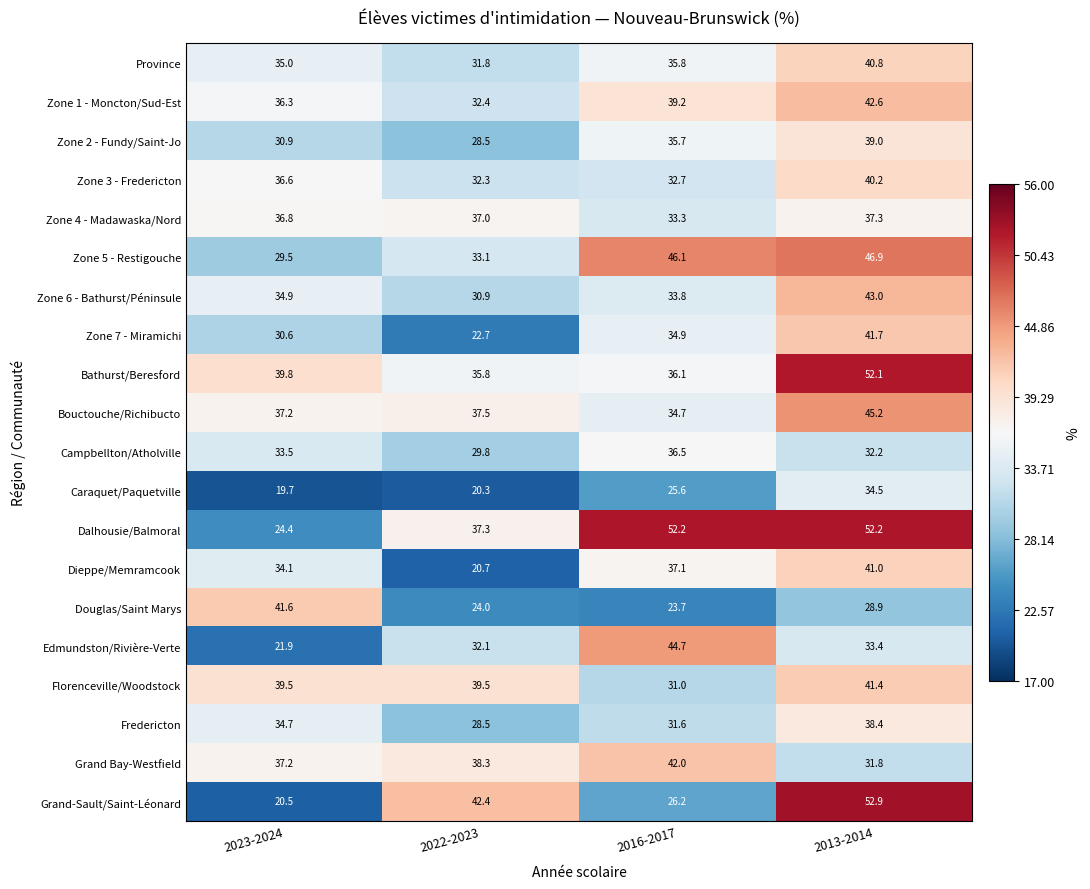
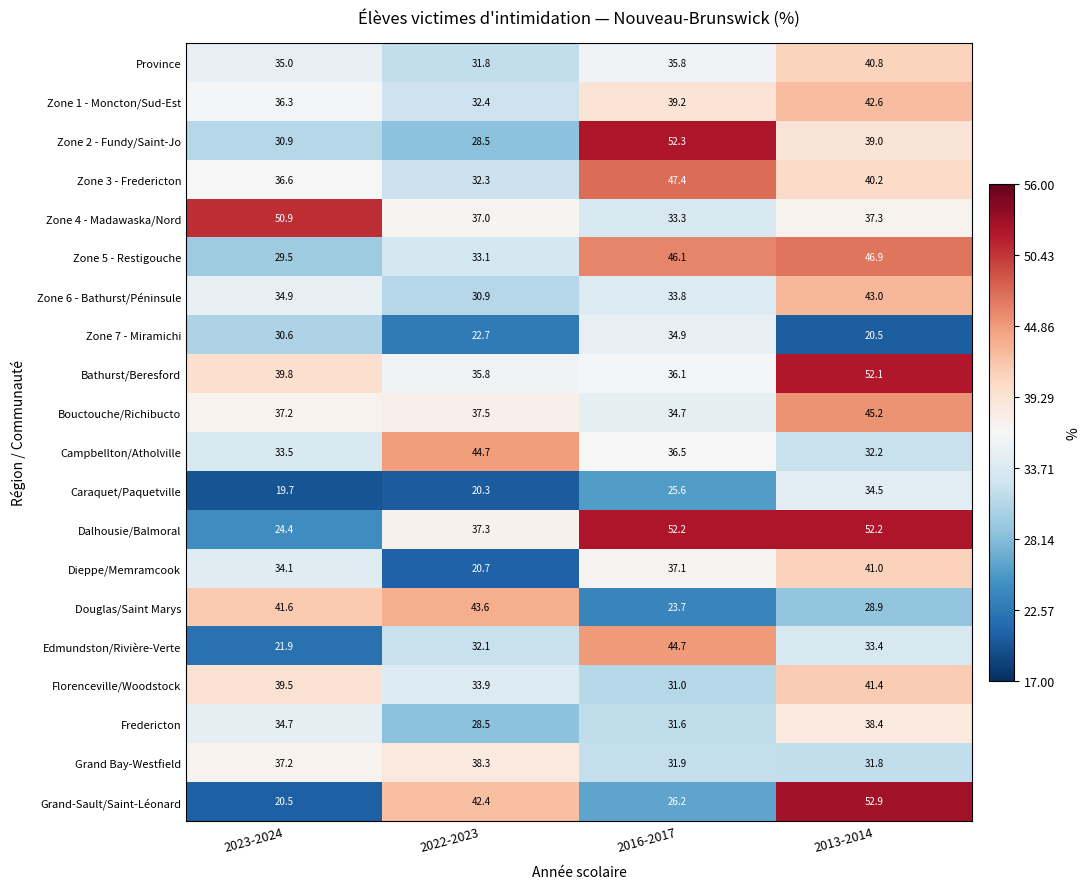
Zone 2 - Fundy/Saint-Jo, 2016-2017: 35.7 -> 52.3
Zone 3 - Fredericton, 2016-2017: 32.7 -> 47.4
Zone 4 - Madawaska/Nord, 2023-2024: 36.8 -> 50.9
Zone 7 - Miramichi, 2013-2014: 41.7 -> 20.5
Campbellton/Atholville, 2022-2023: 29.8 -> 44.7
Douglas/Saint Marys, 2022-2023: 24.0 -> 43.6
Florenceville/Woodstock, 2022-2023: 39.5 -> 33.9
Grand Bay-Westfield, 2016-2017: 42.0 -> 31.9
